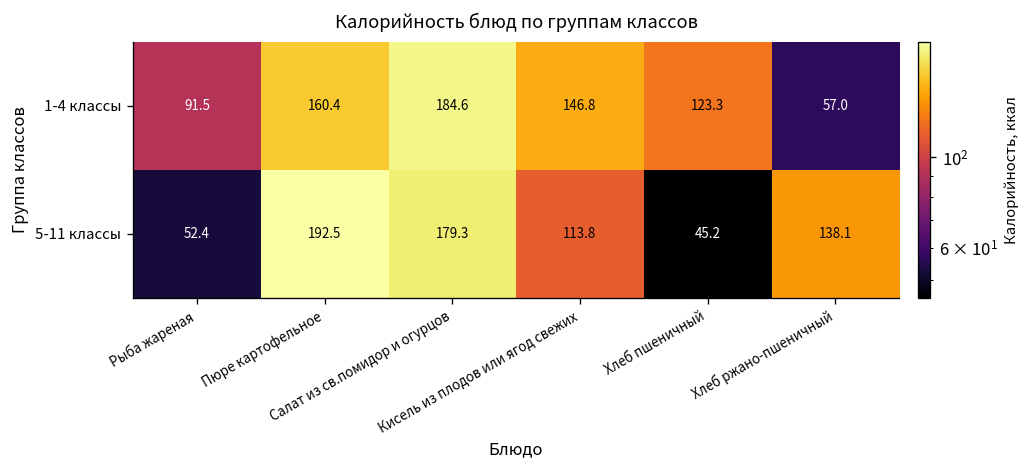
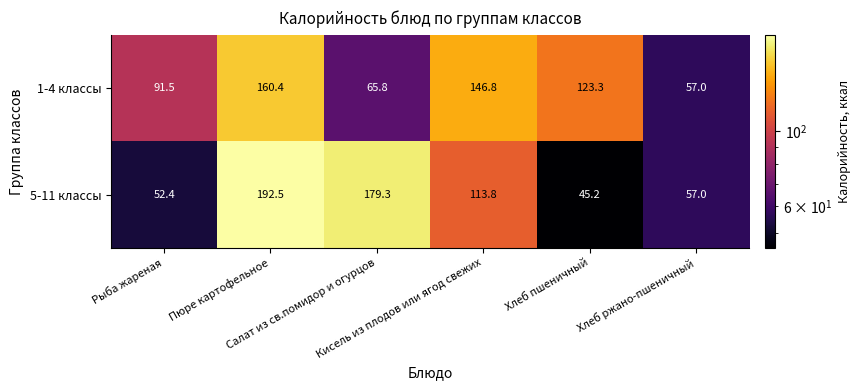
1-4 классы, Салат из св.помидор и огурцов: 184.6 -> 65.8
5-11 классы, Хлеб ржано-пшеничный: 138.1 -> 57.0
